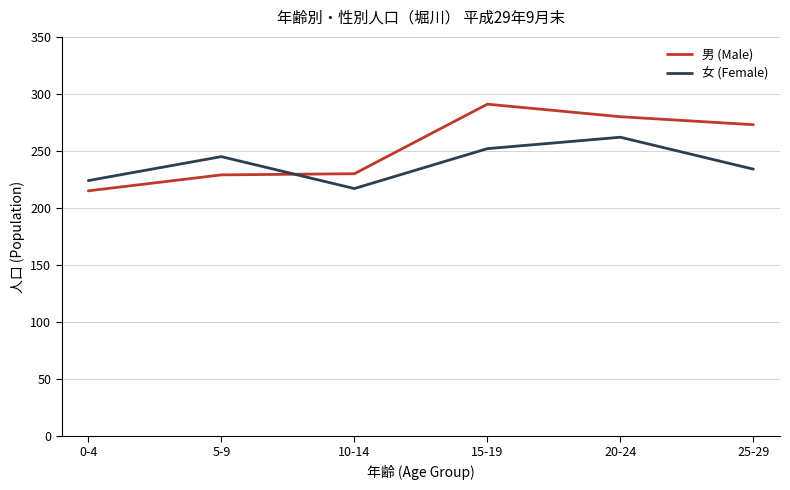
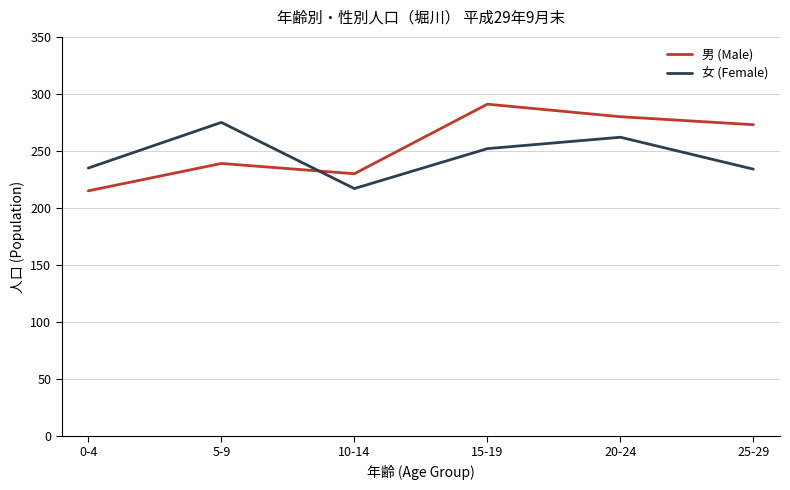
女 (Female), 0-4: 224 -> 235
男 (Male), 5-9: 229 -> 239
女 (Female), 5-9: 245 -> 275
